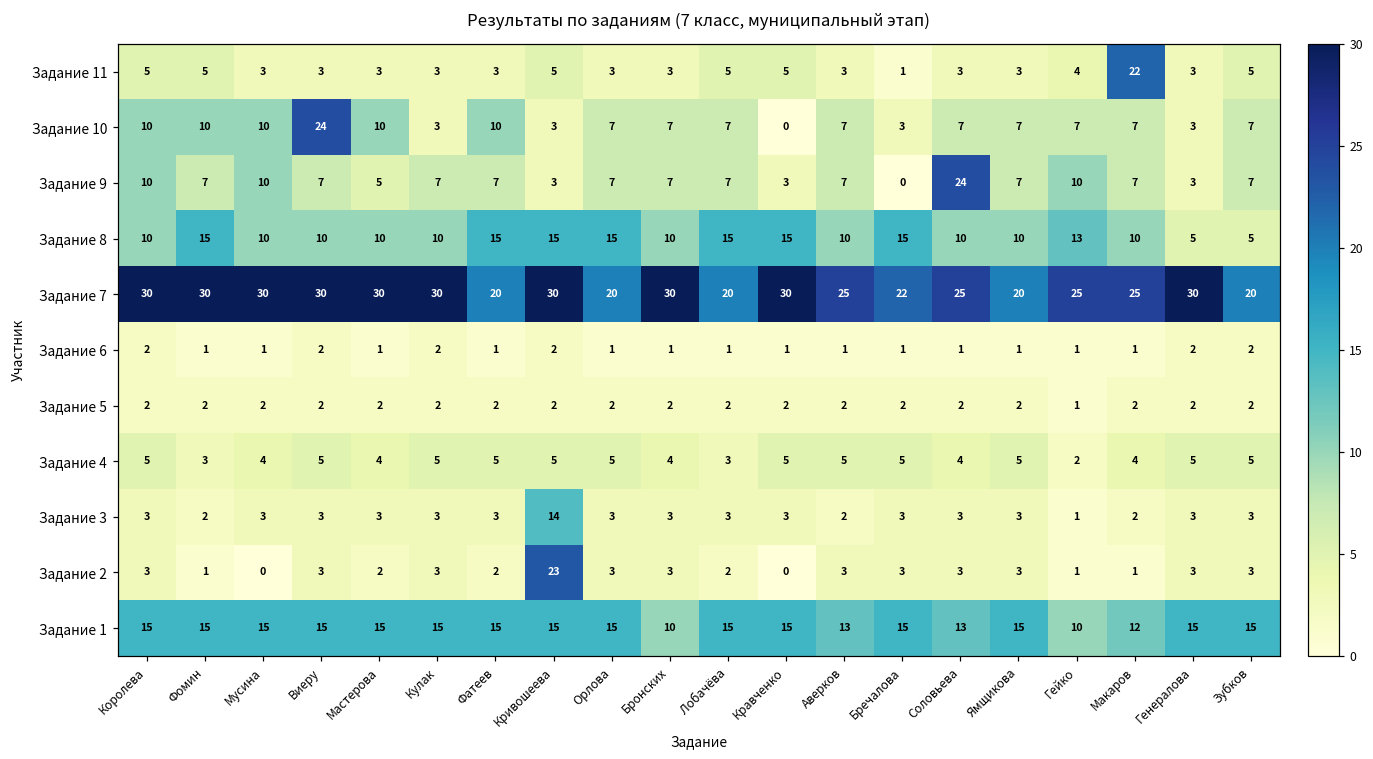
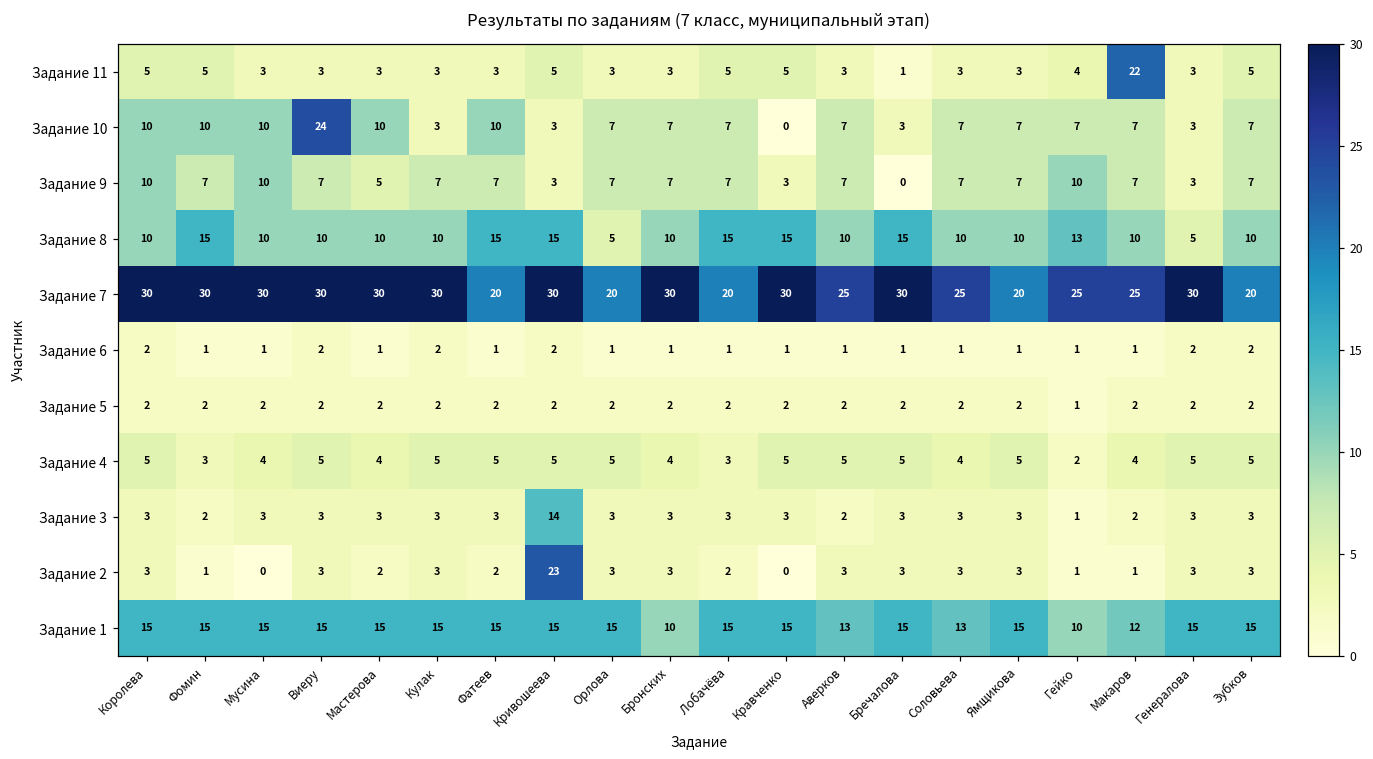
Задание 9, Соловьева: 24 -> 7
Задание 8, Орлова: 15 -> 5
Задание 8, Зубков: 5 -> 10
Задание 7, Бречалова: 22 -> 30
